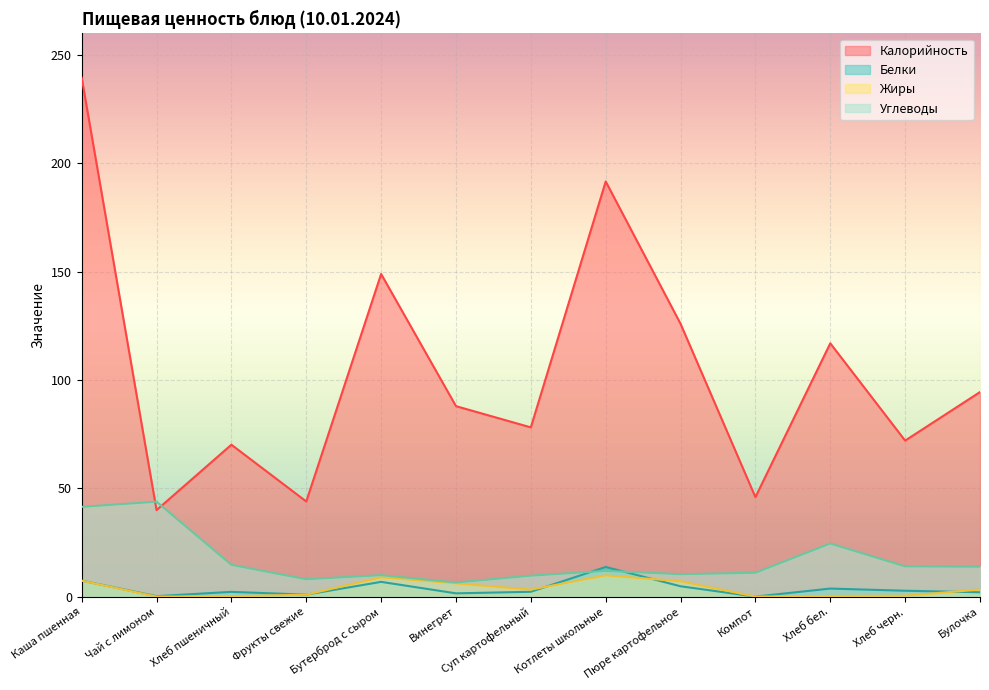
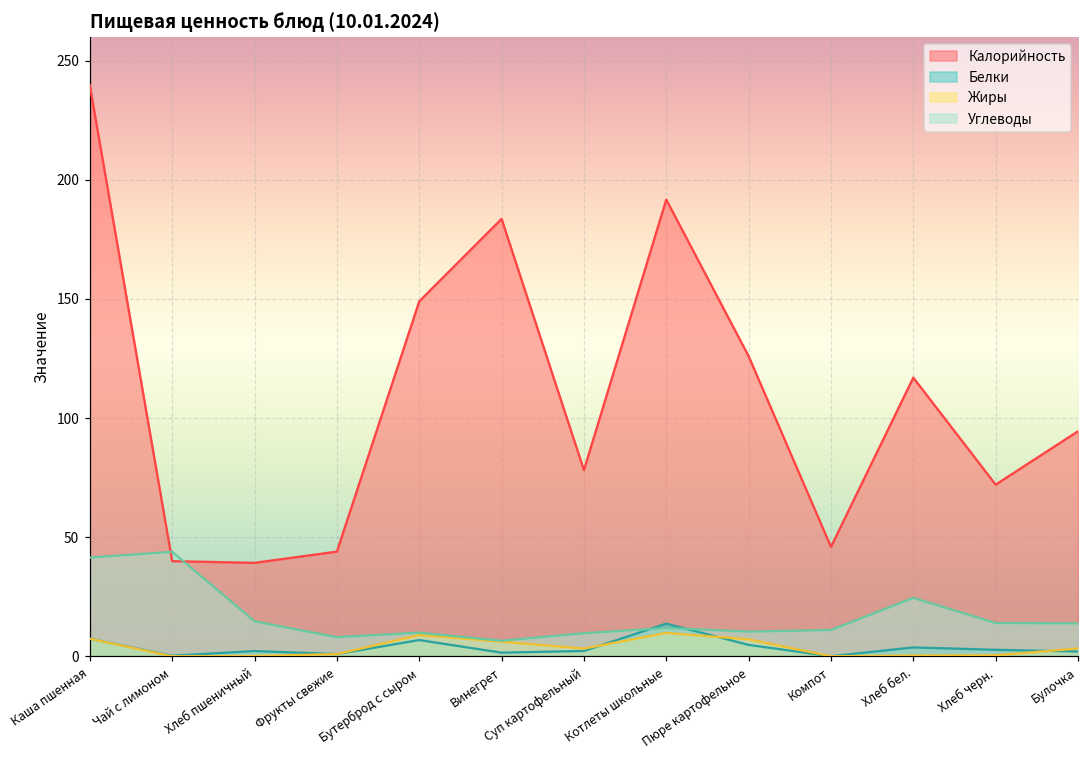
Калорийность, Хлеб пшеничный: 70 -> 39
Калорийность, Винегрет: 88 -> 184
